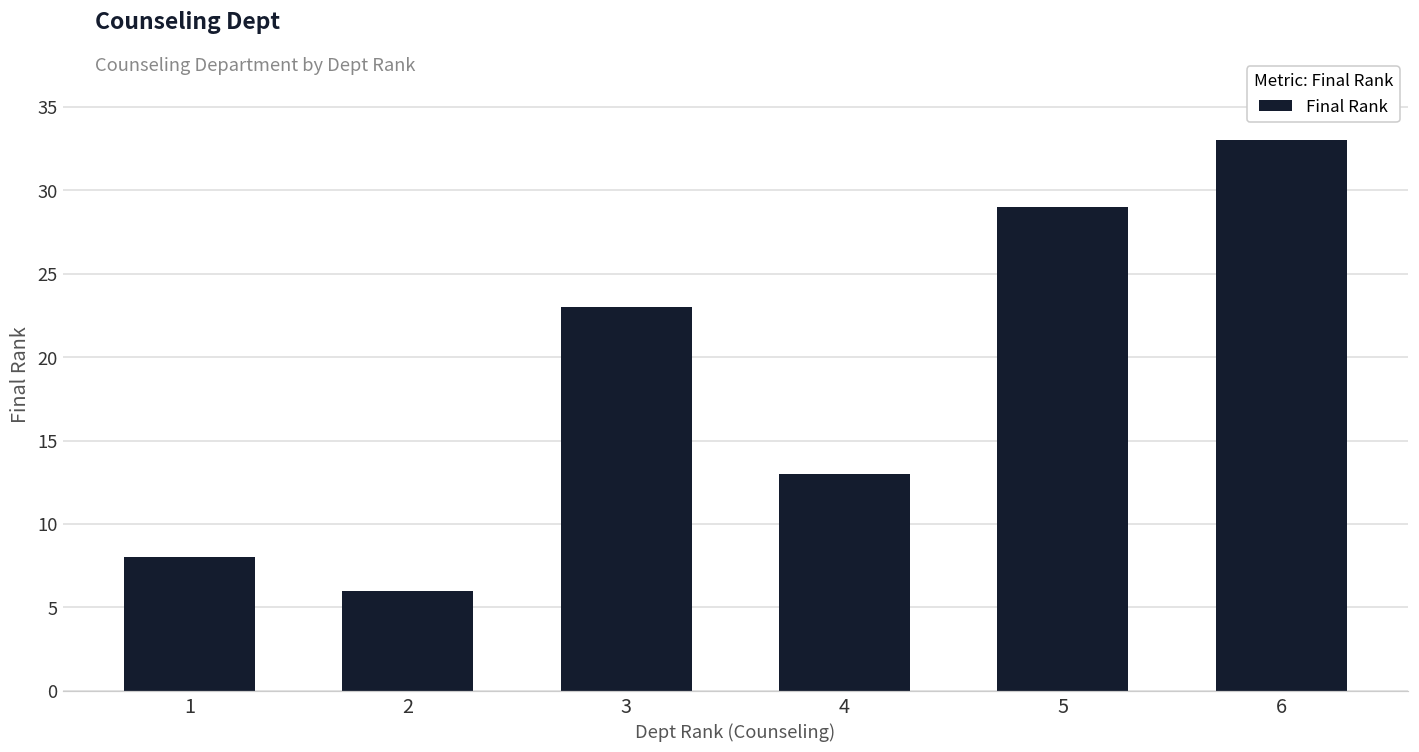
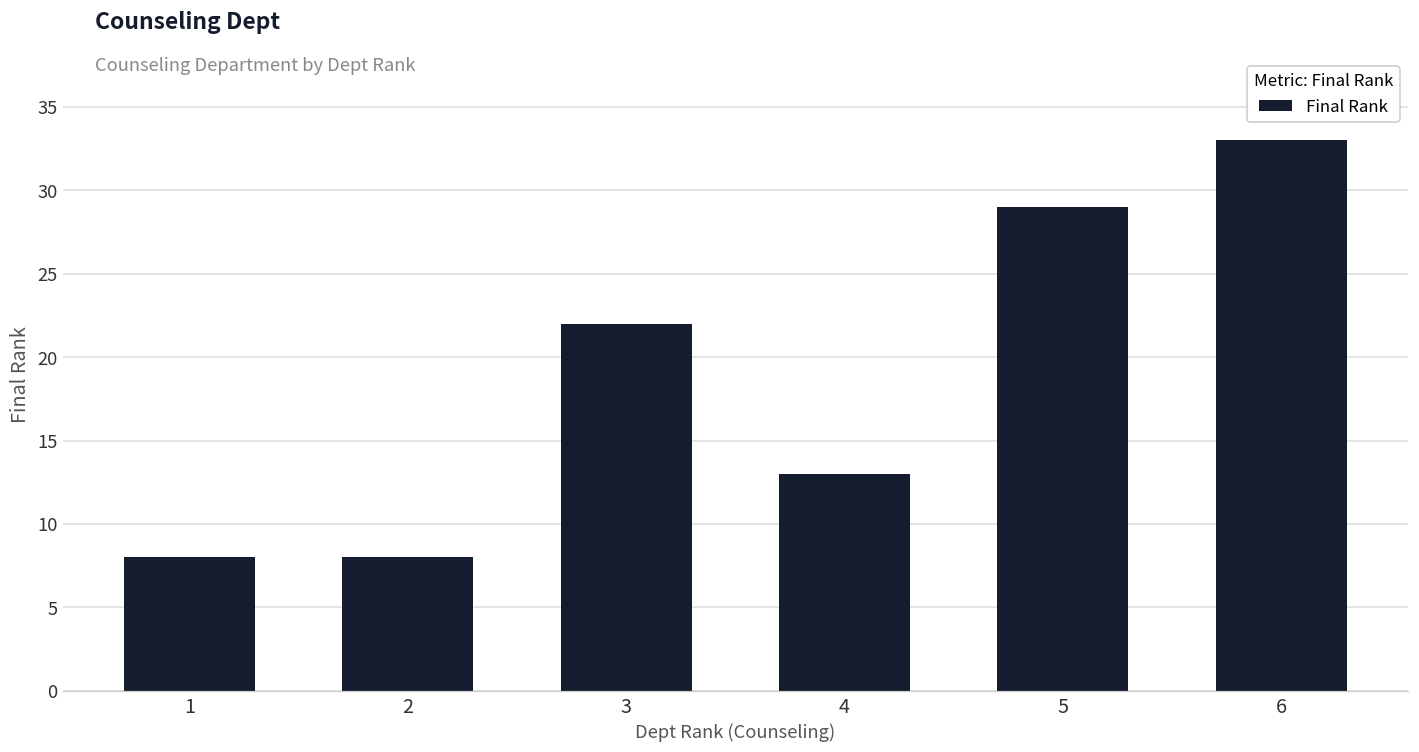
2: 6 -> 8
3: 23 -> 22
